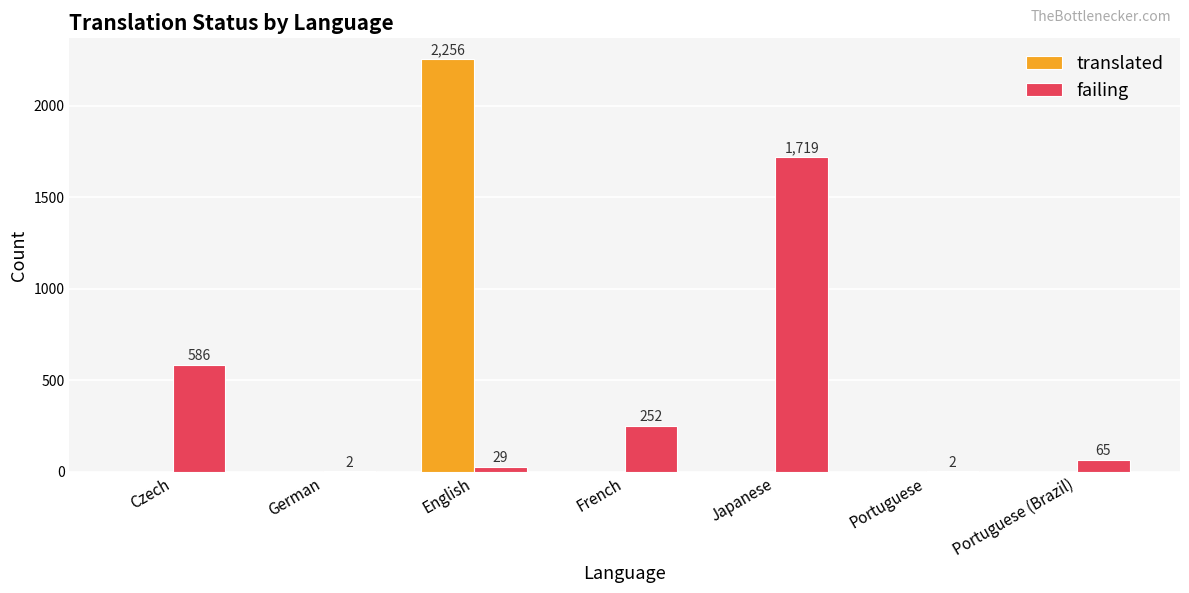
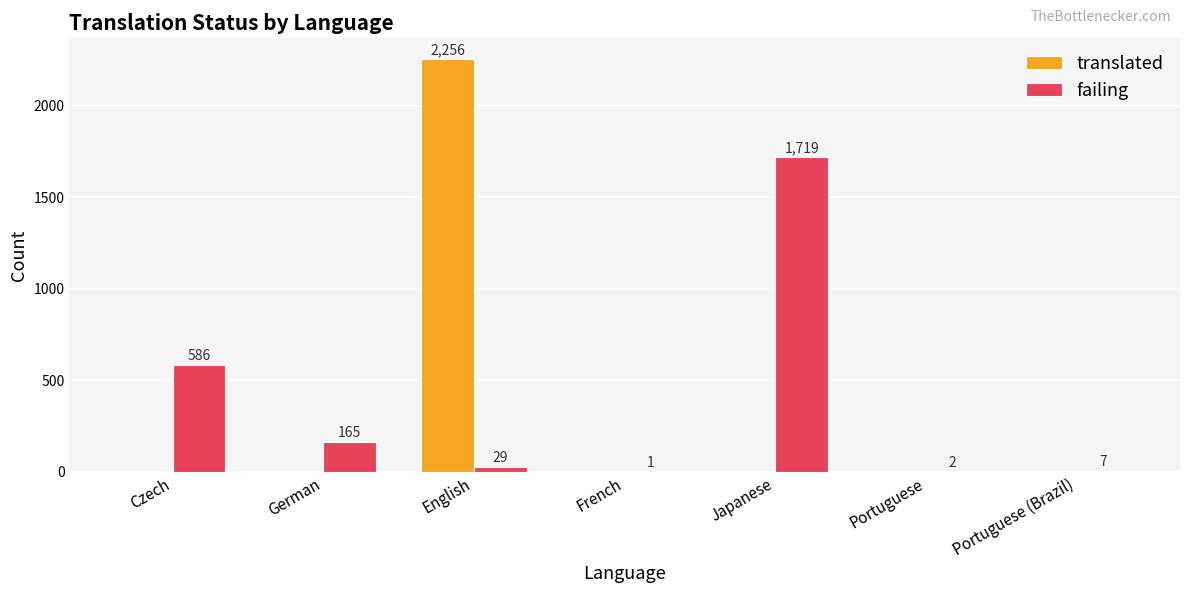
failing, German: 2 -> 165
failing, French: 252 -> 1
failing, Portuguese (Brazil): 65 -> 7
